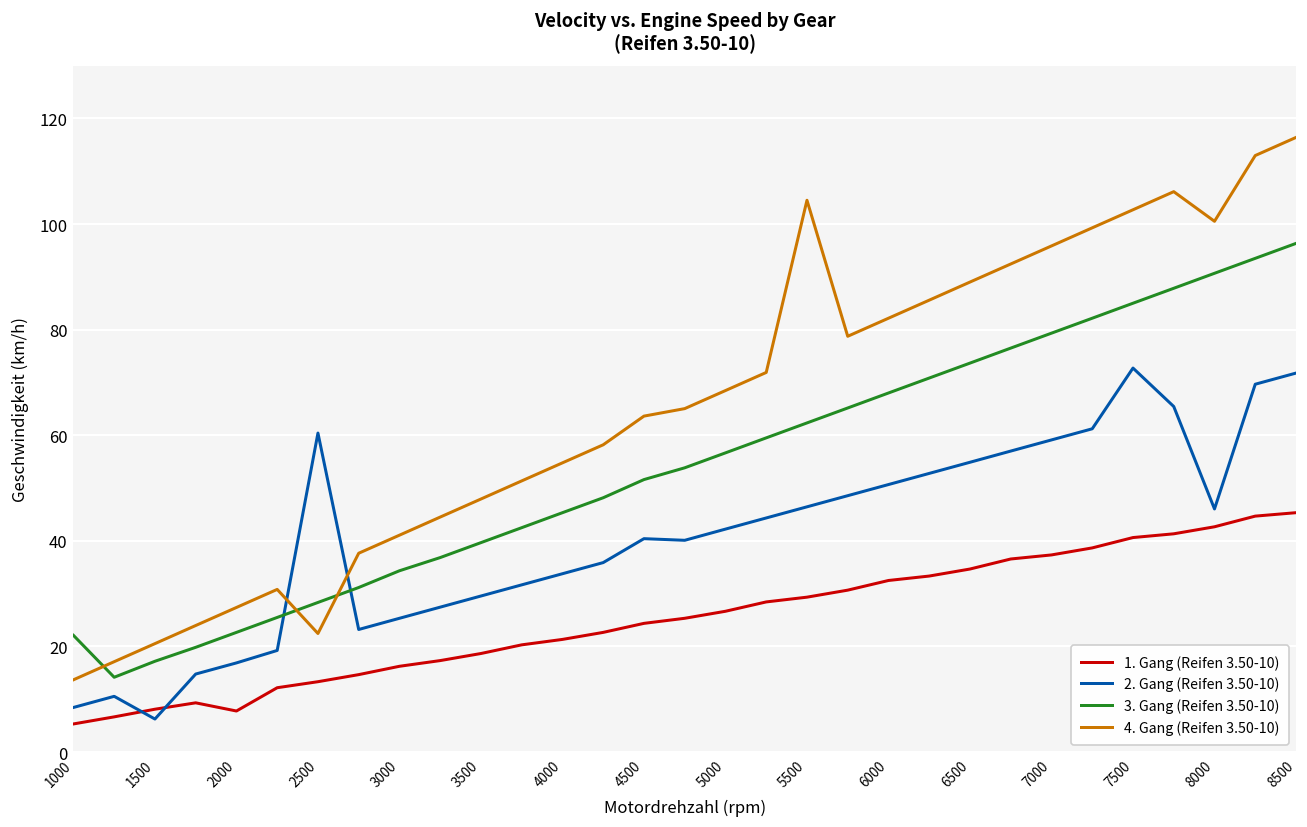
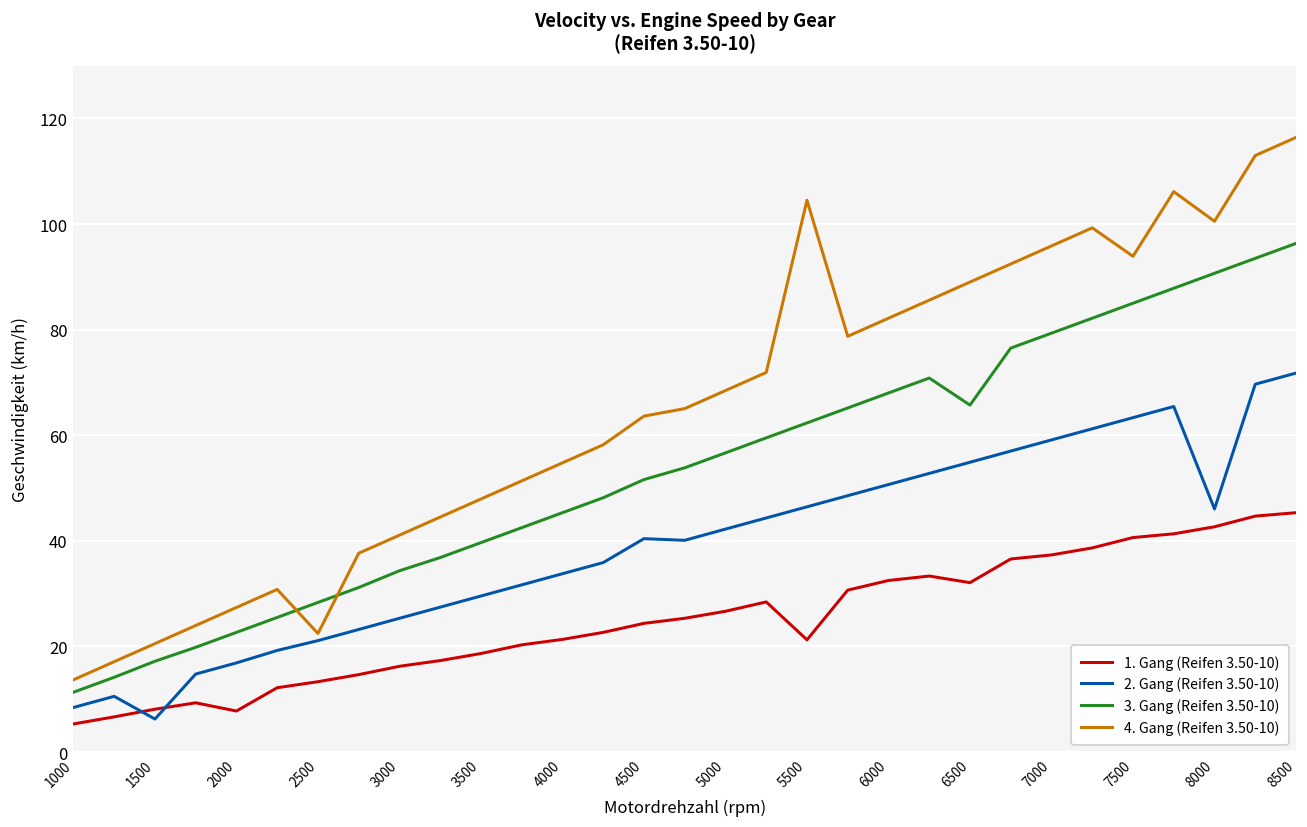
3. Gang (Reifen 3.50-10), 1000: 22 -> 11
2. Gang (Reifen 3.50-10), 2500: 60 -> 21
1. Gang (Reifen 3.50-10), 5500: 29 -> 21
1. Gang (Reifen 3.50-10), 6500: 35 -> 32
3. Gang (Reifen 3.50-10), 6500: 74 -> 66
2. Gang (Reifen 3.50-10), 7500: 73 -> 63
4. Gang (Reifen 3.50-10), 7500: 103 -> 94
